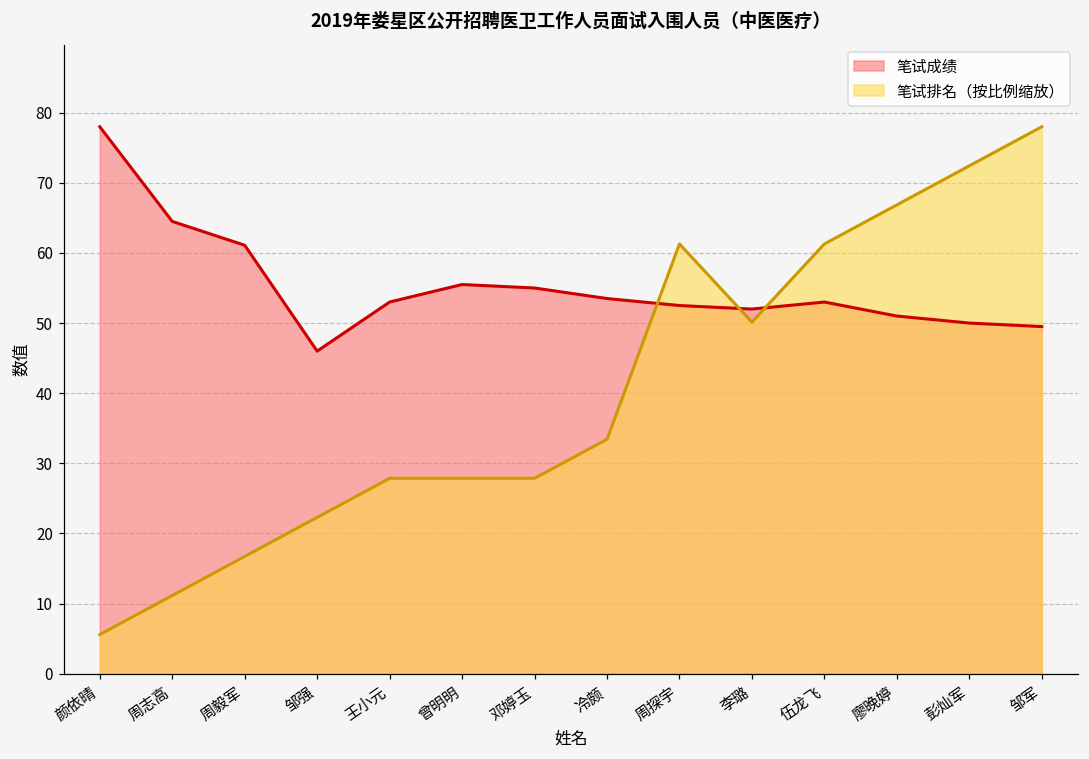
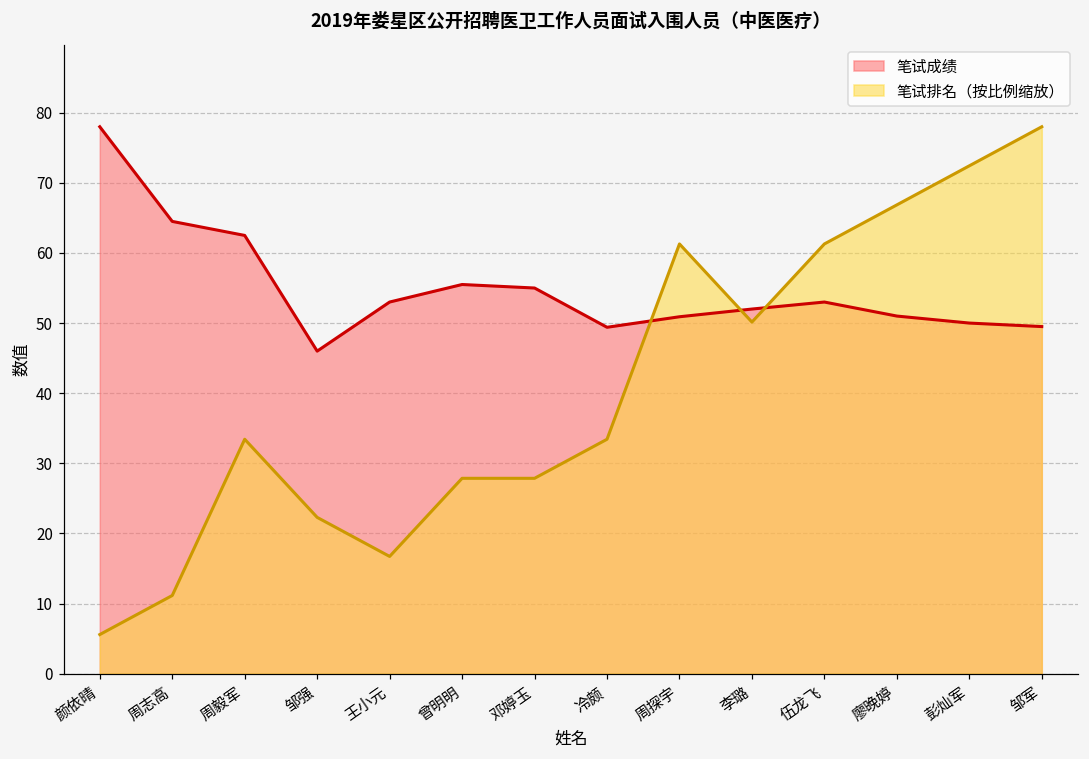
笔试成绩, 周毅军: 61 -> 63
笔试排名（按比例缩放）, 周毅军: 17 -> 33
笔试排名（按比例缩放）, 王小元: 28 -> 17
笔试成绩, 冷颇: 54 -> 49
笔试成绩, 周探宇: 53 -> 51
